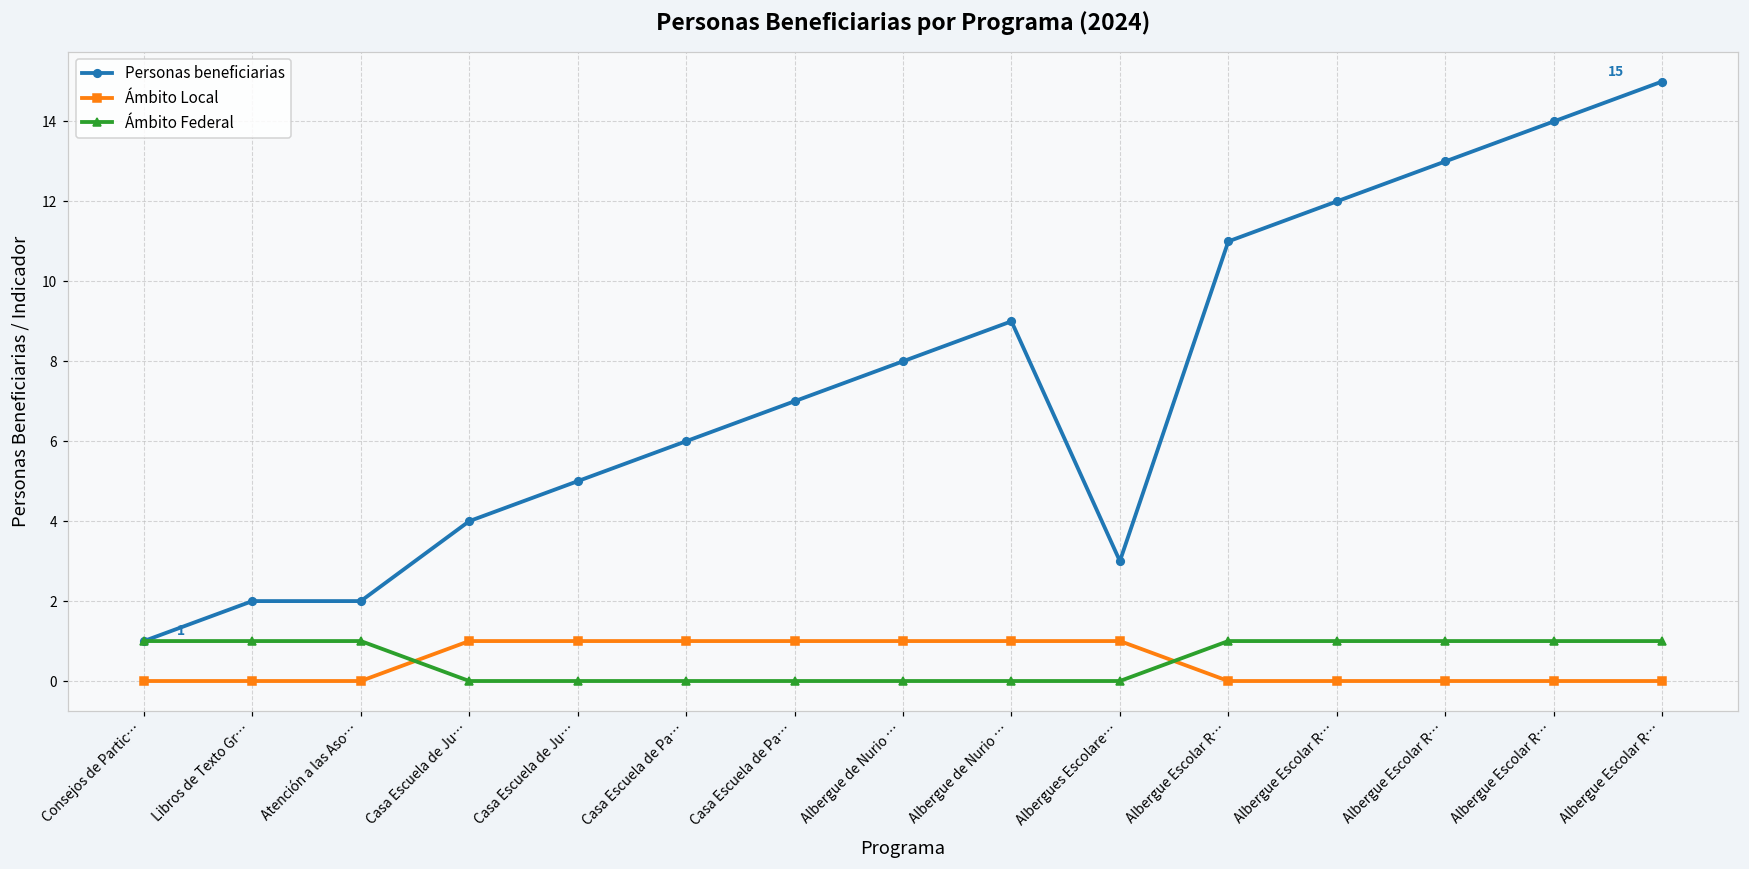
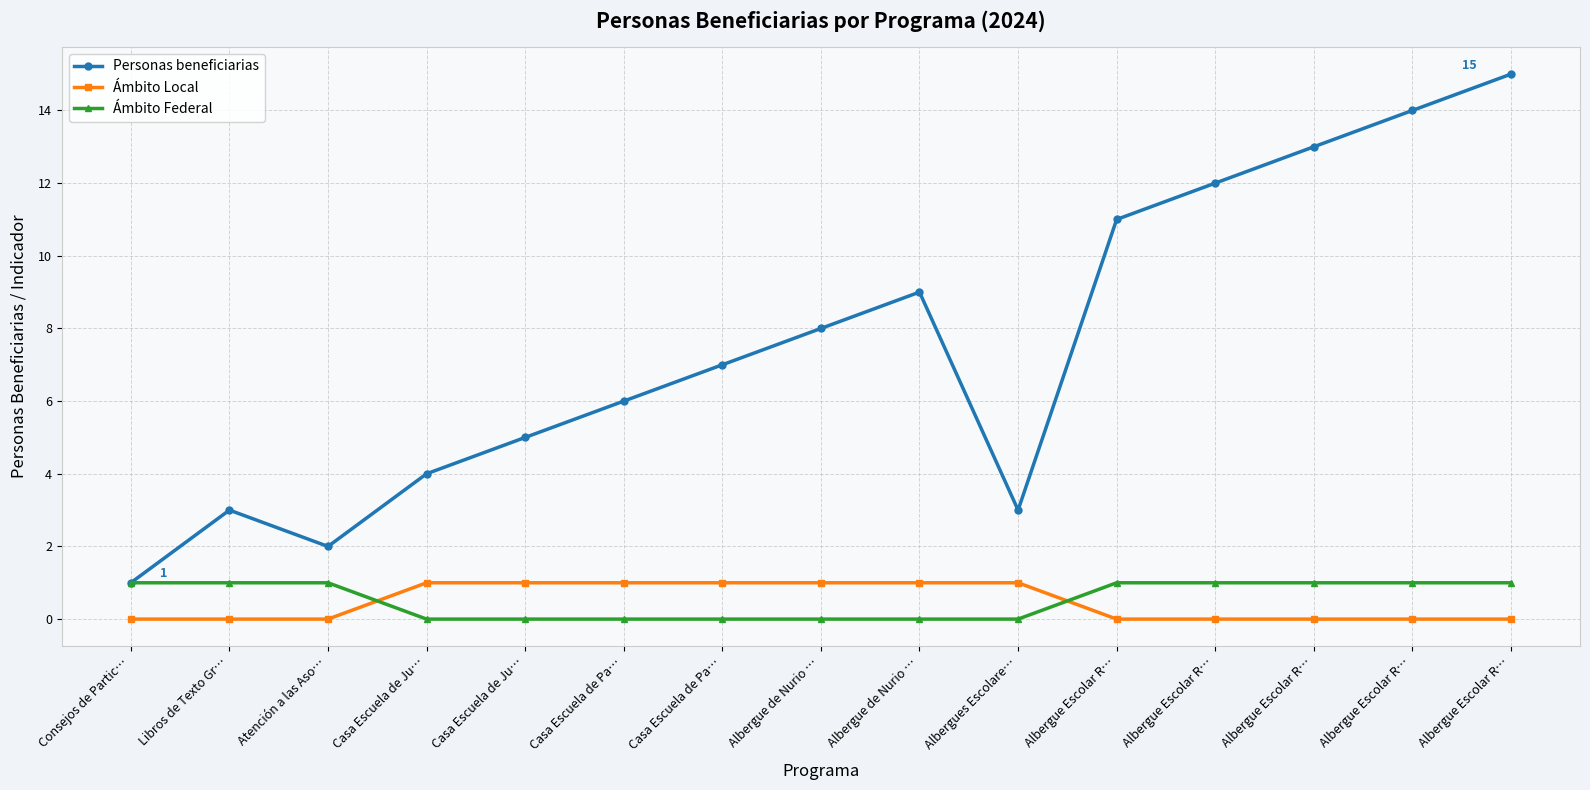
Personas beneficiarias, Libros de Texto Gr…: 2 -> 3
